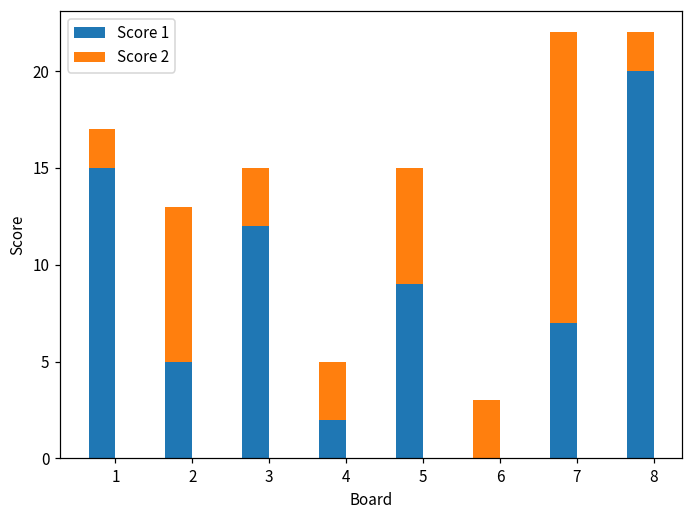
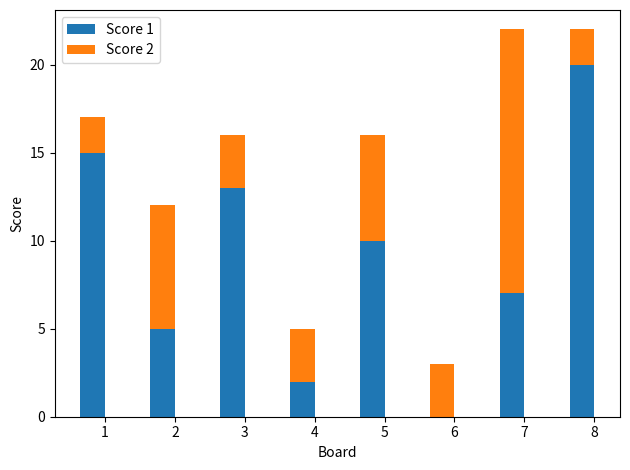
Score 2, 2: 8 -> 7
Score 1, 3: 12 -> 13
Score 1, 5: 9 -> 10
